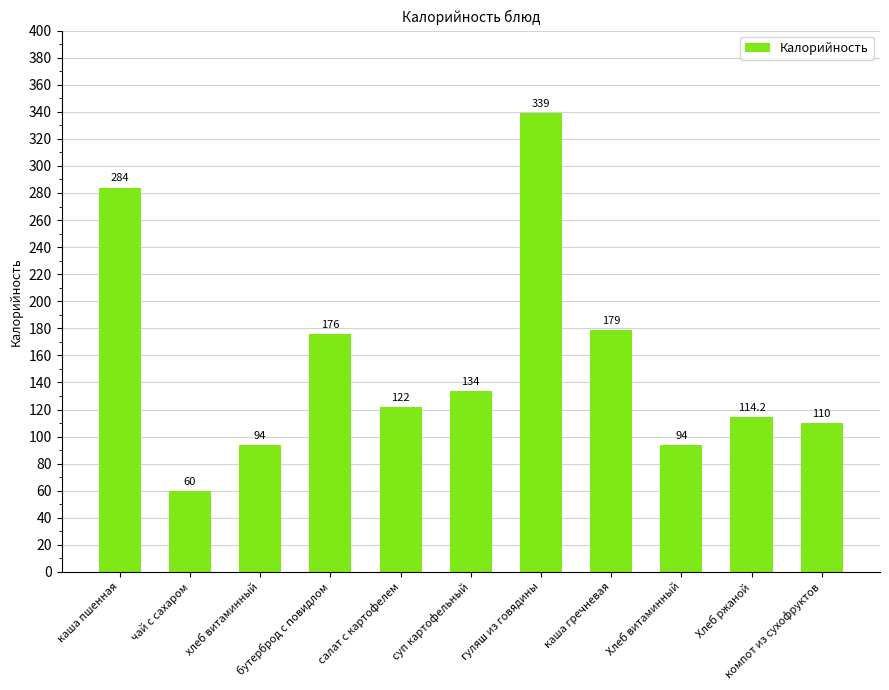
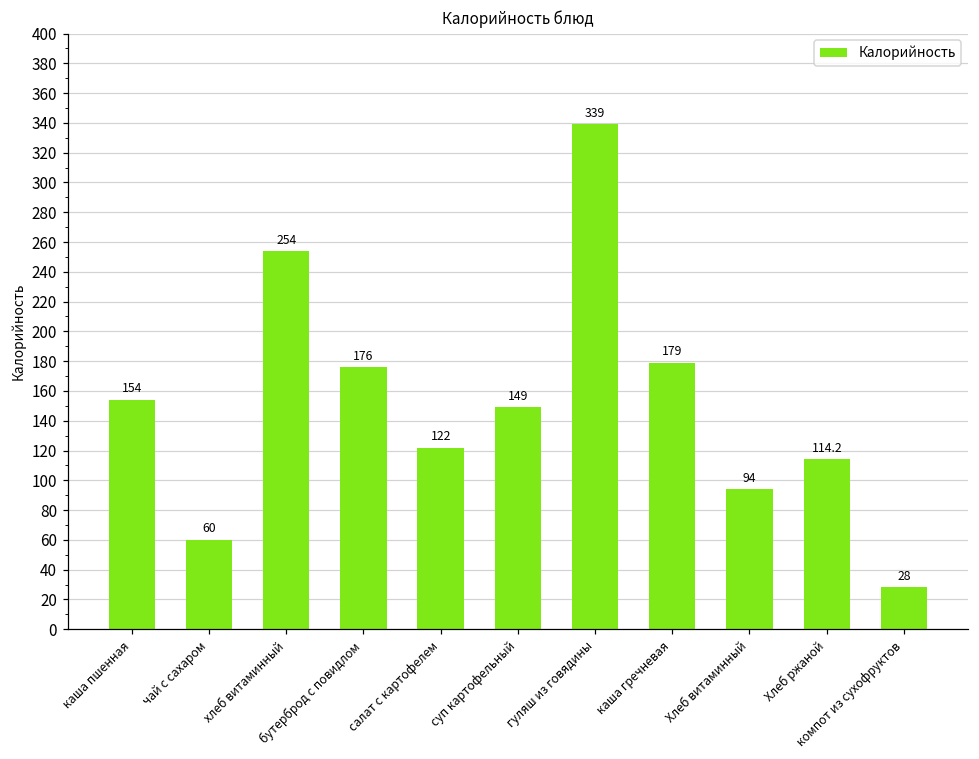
каша пшенная: 284 -> 154
хлеб витаминный: 94 -> 254
суп картофельный: 134 -> 149
компот из сухофруктов: 110 -> 28
